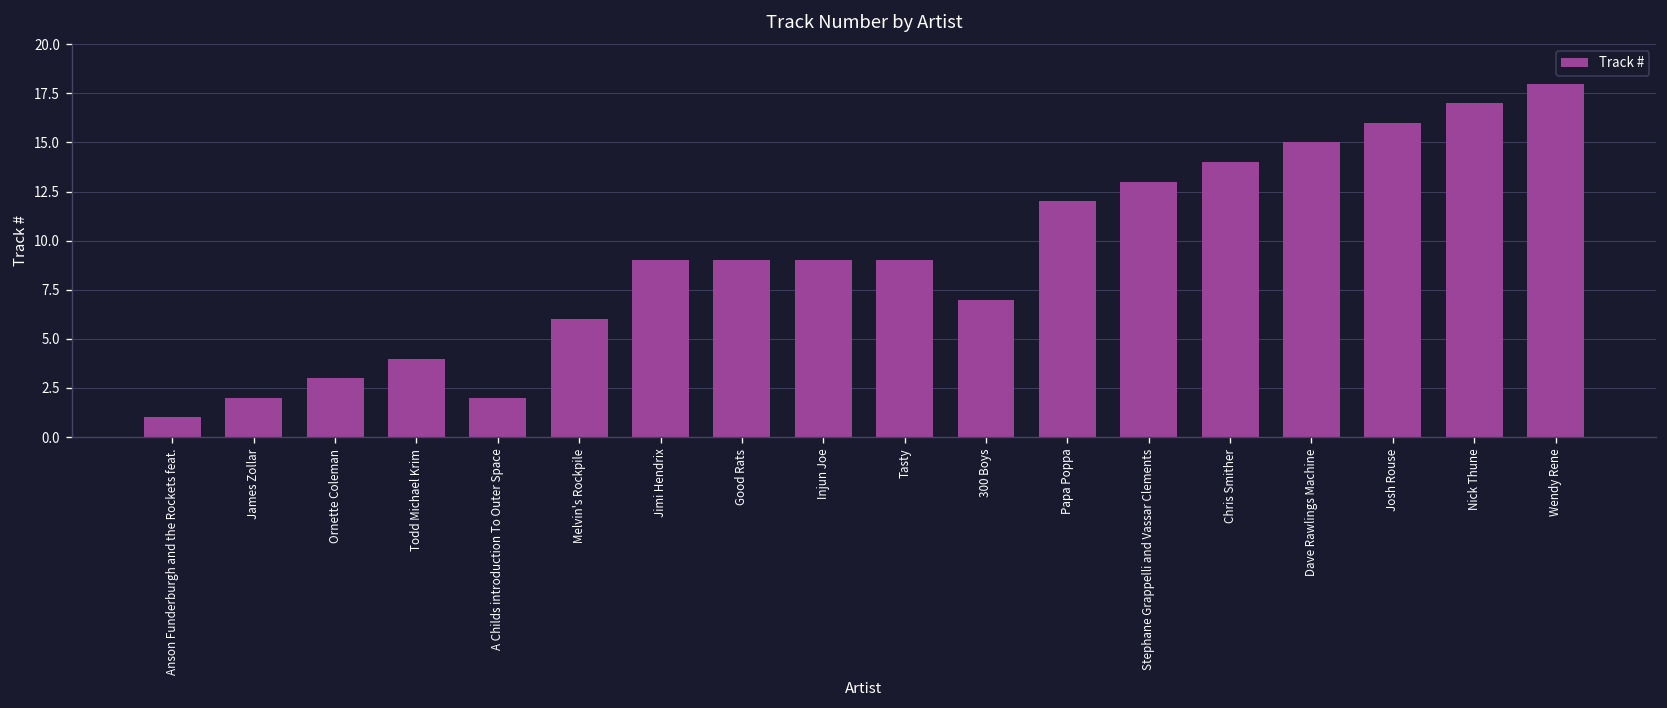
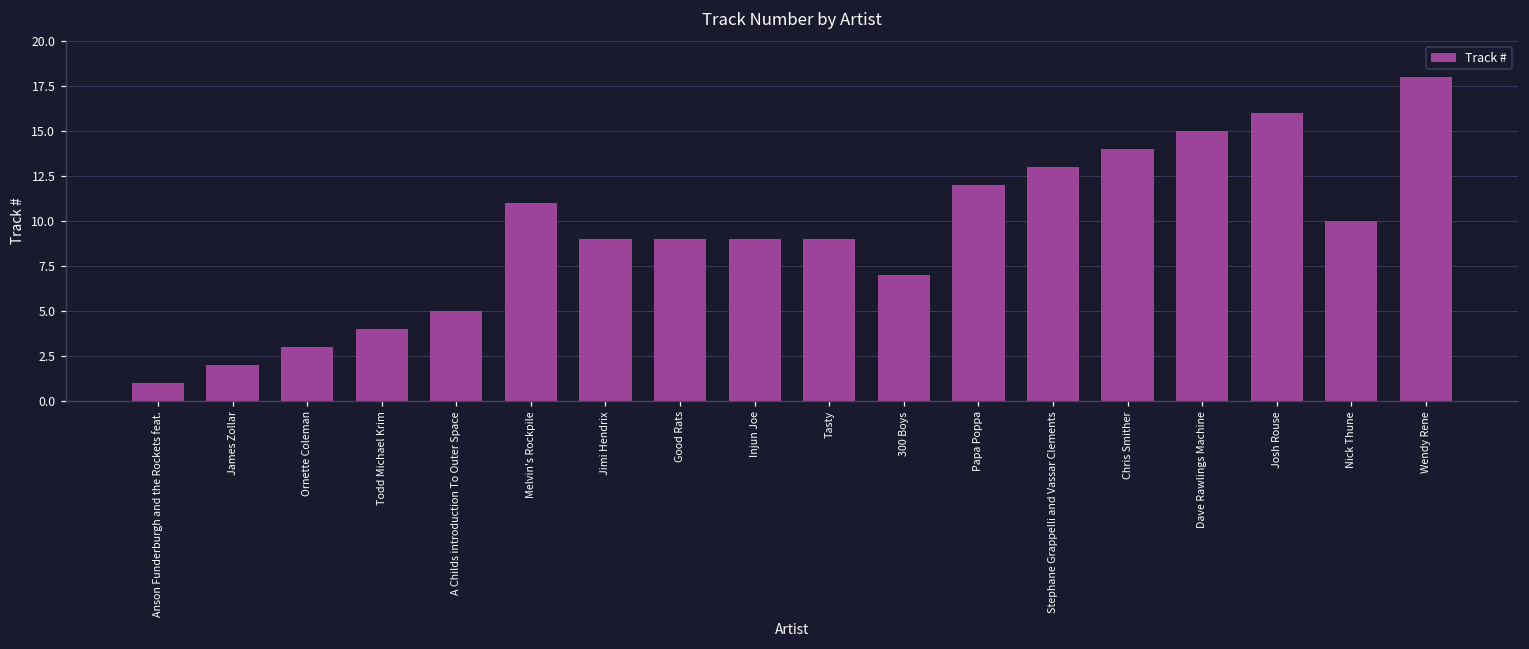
A Childs introduction To Outer Space: 2 -> 5
Melvin's Rockpile: 6 -> 11
Nick Thune: 17 -> 10
